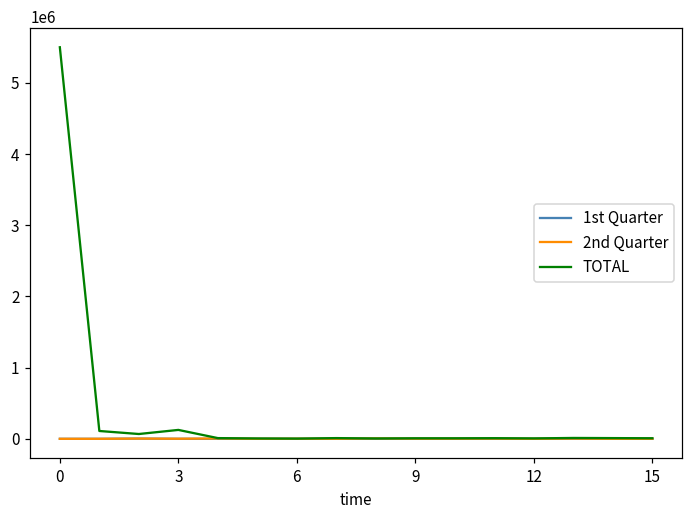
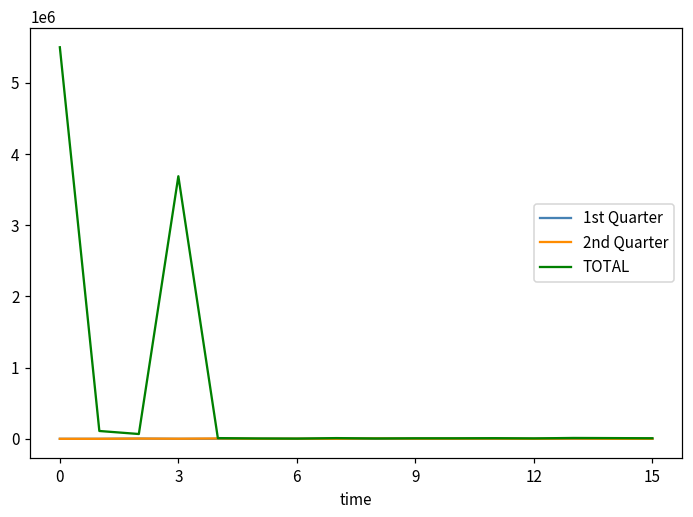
TOTAL, 3: 100000 -> 3700000
